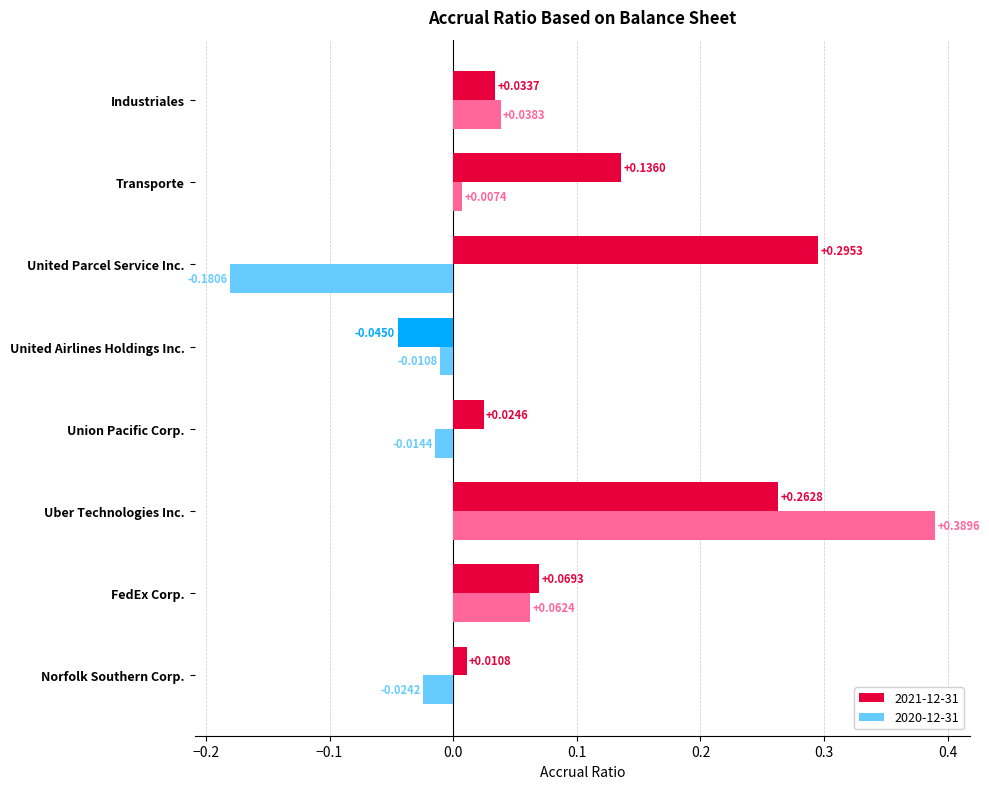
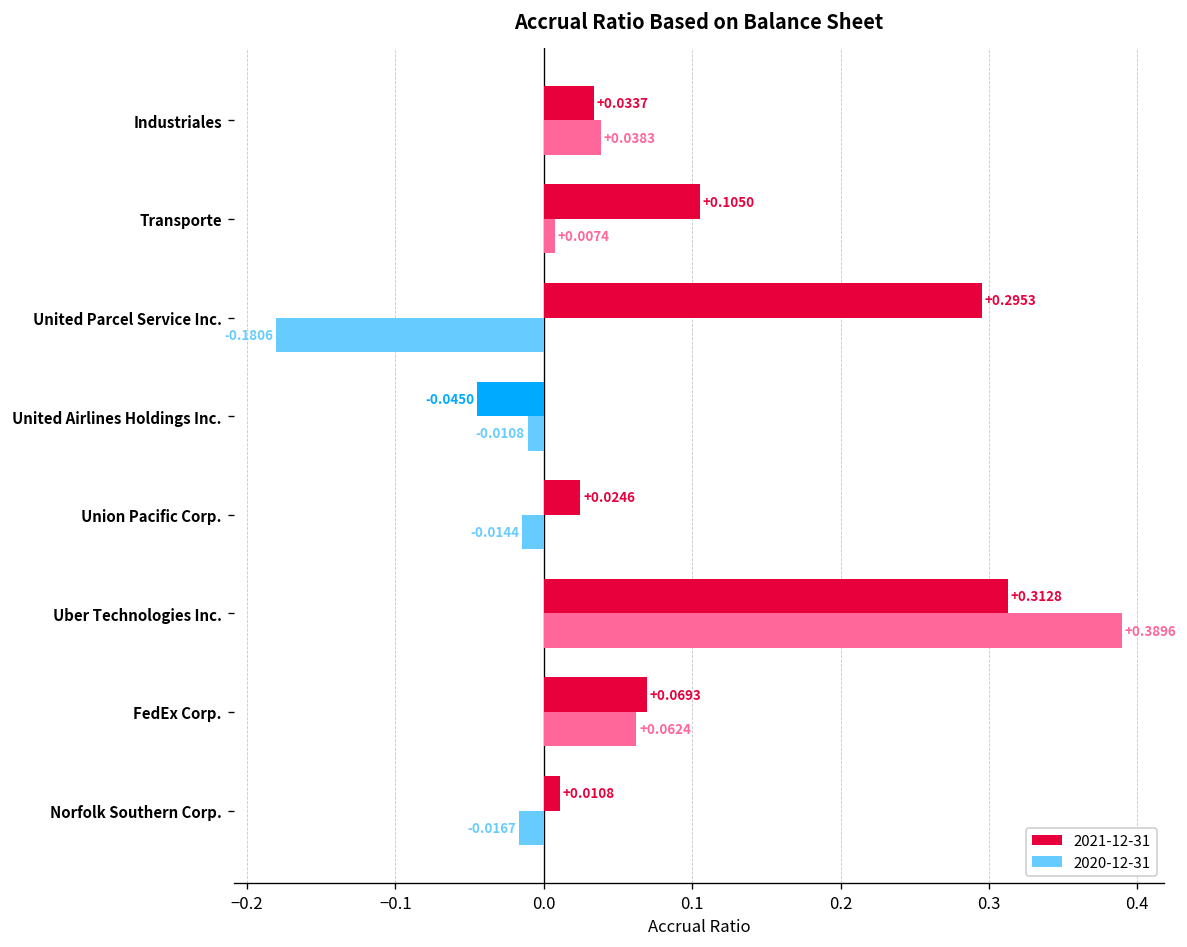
2021-12-31, Transporte: +0.1360 -> +0.1050
2021-12-31, Uber Technologies Inc.: +0.2628 -> +0.3128
2020-12-31, Norfolk Southern Corp.: -0.0242 -> -0.0167
